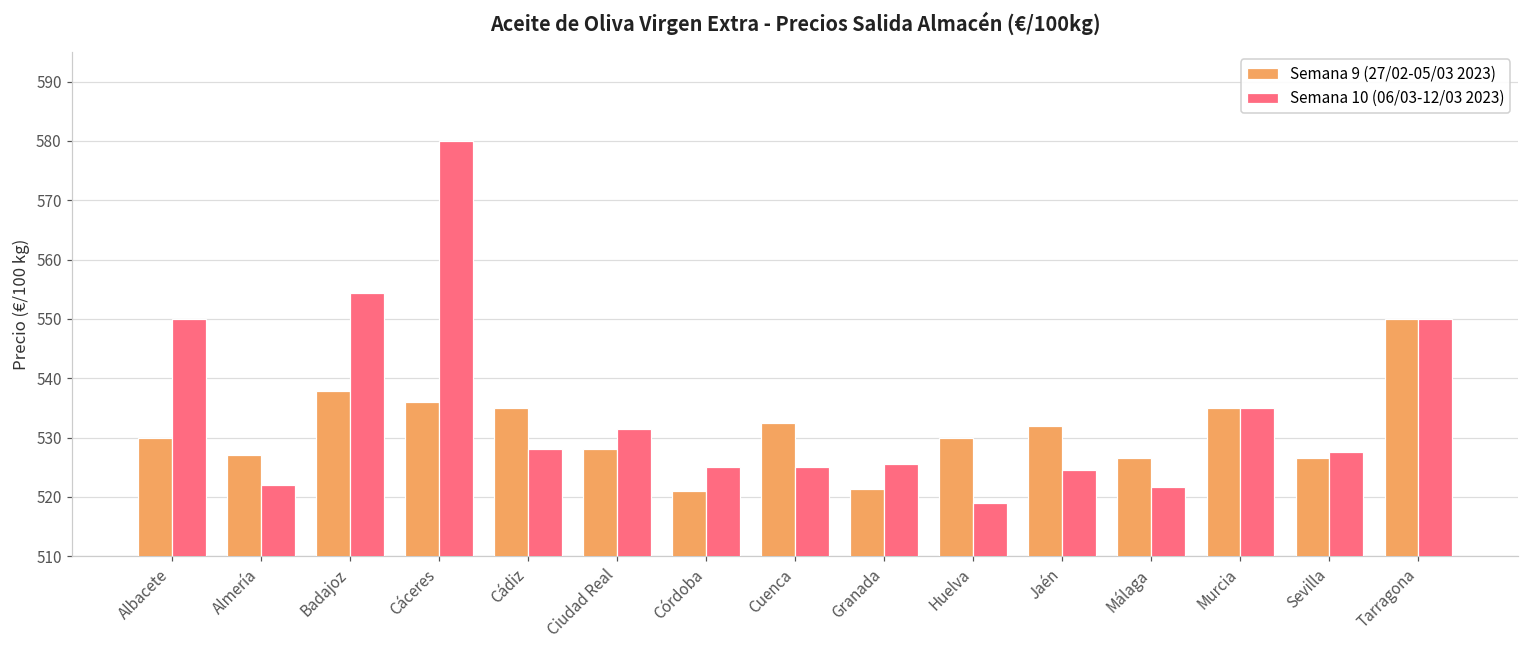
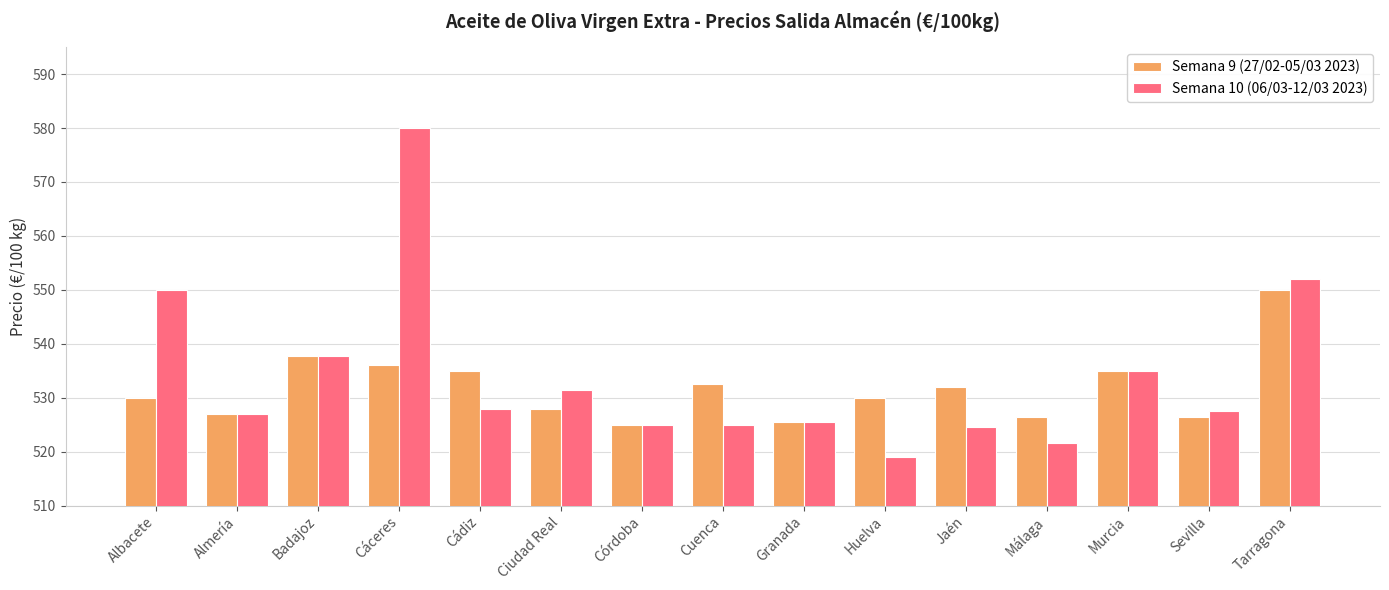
Semana 10 (06/03-12/03 2023), Almería: 522 -> 527
Semana 10 (06/03-12/03 2023), Badajoz: 554 -> 538
Semana 9 (27/02-05/03 2023), Córdoba: 521 -> 525
Semana 9 (27/02-05/03 2023), Granada: 521 -> 526
Semana 10 (06/03-12/03 2023), Tarragona: 550 -> 552
